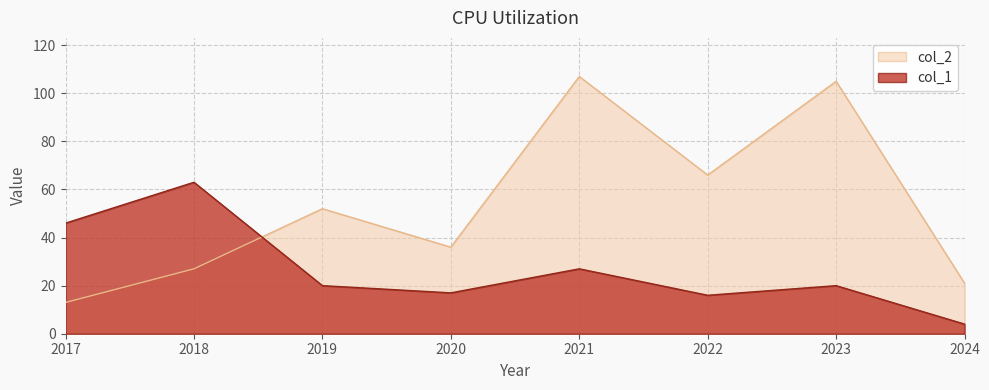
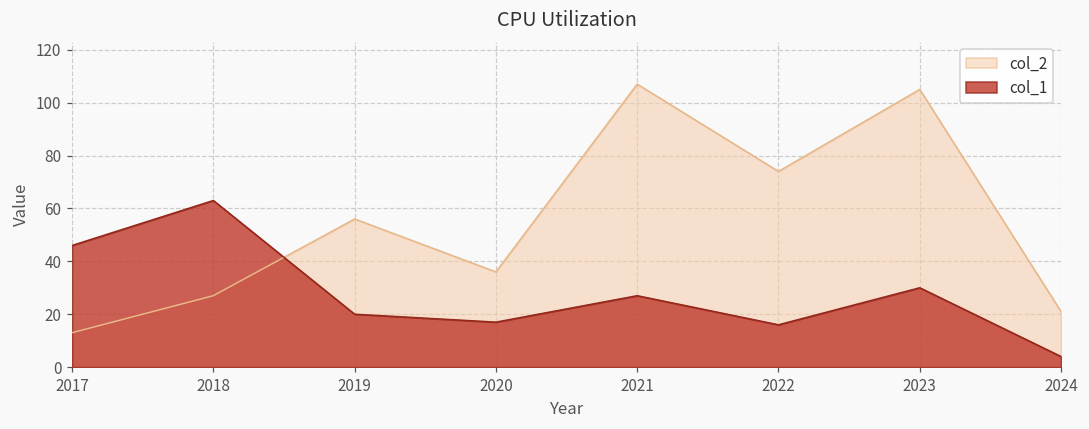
col_2, 2019: 52 -> 56
col_2, 2022: 66 -> 74
col_1, 2023: 20 -> 30
